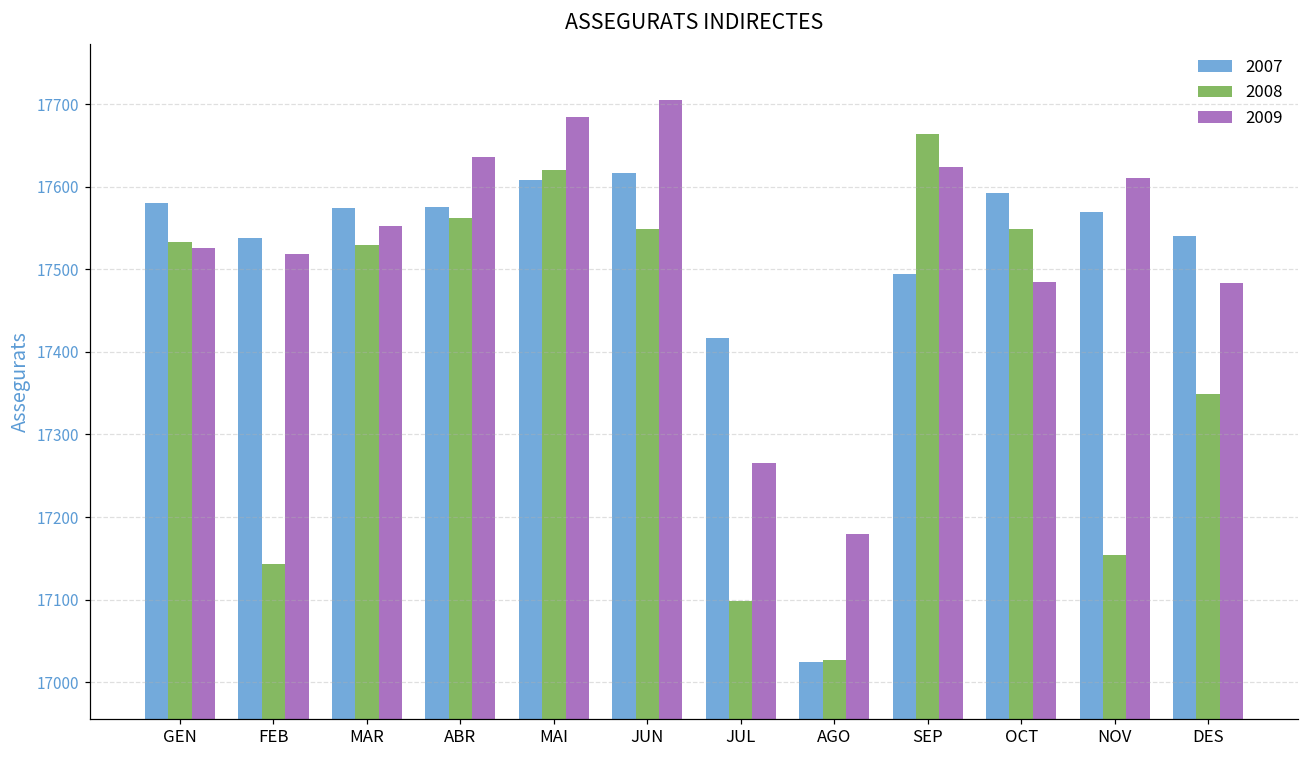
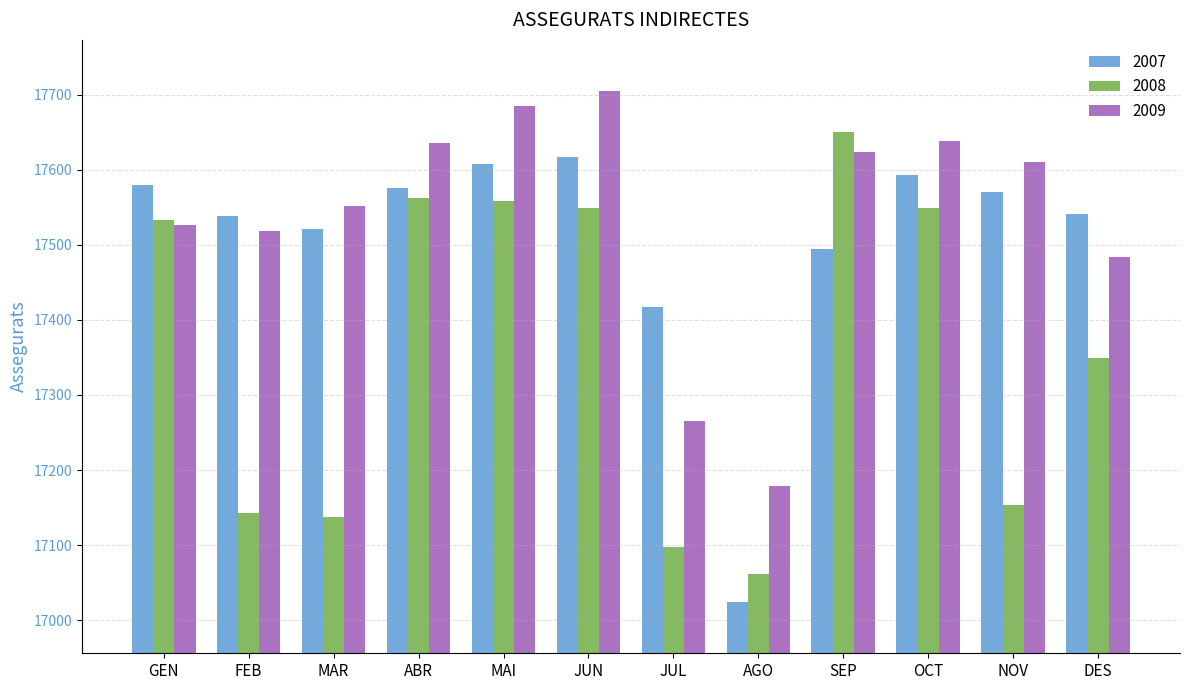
2007, MAR: 17570 -> 17520
2008, MAR: 17530 -> 17140
2008, MAI: 17620 -> 17560
2008, AGO: 17030 -> 17060
2008, SEP: 17660 -> 17650
2009, OCT: 17490 -> 17640
